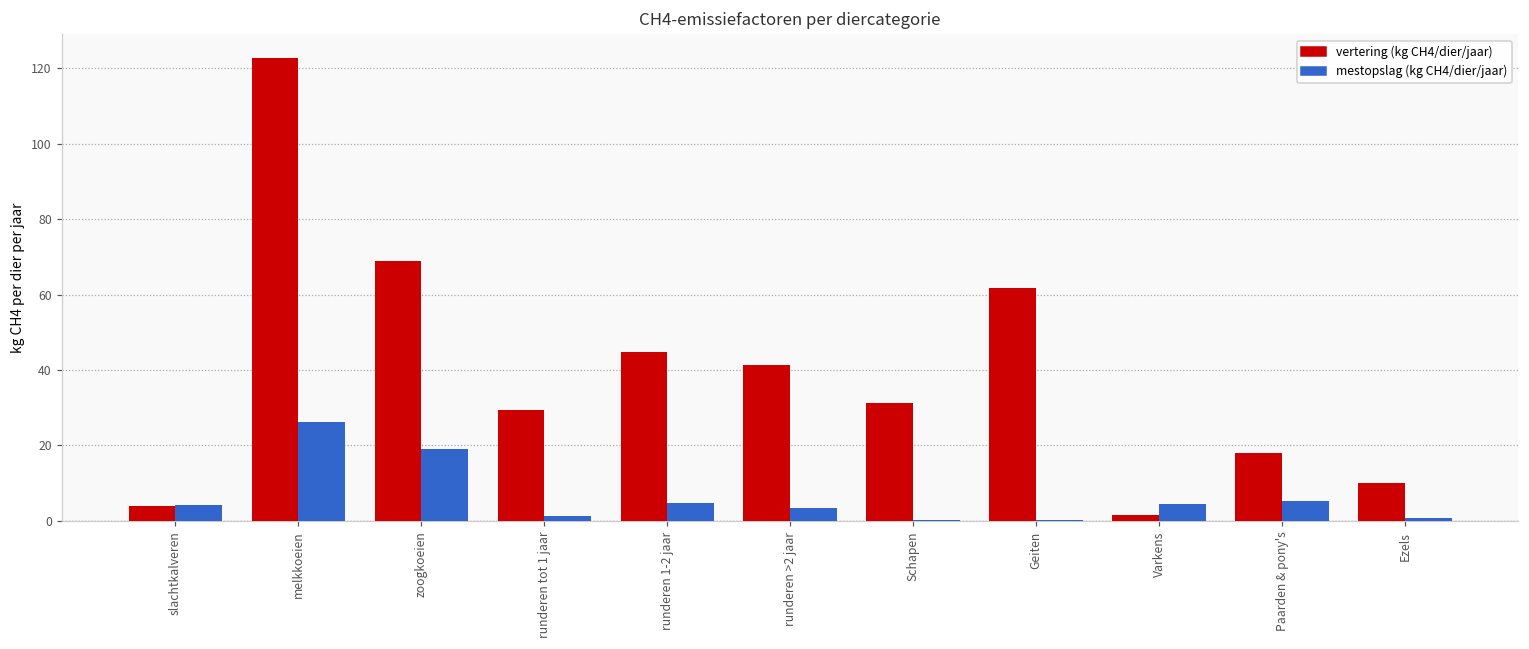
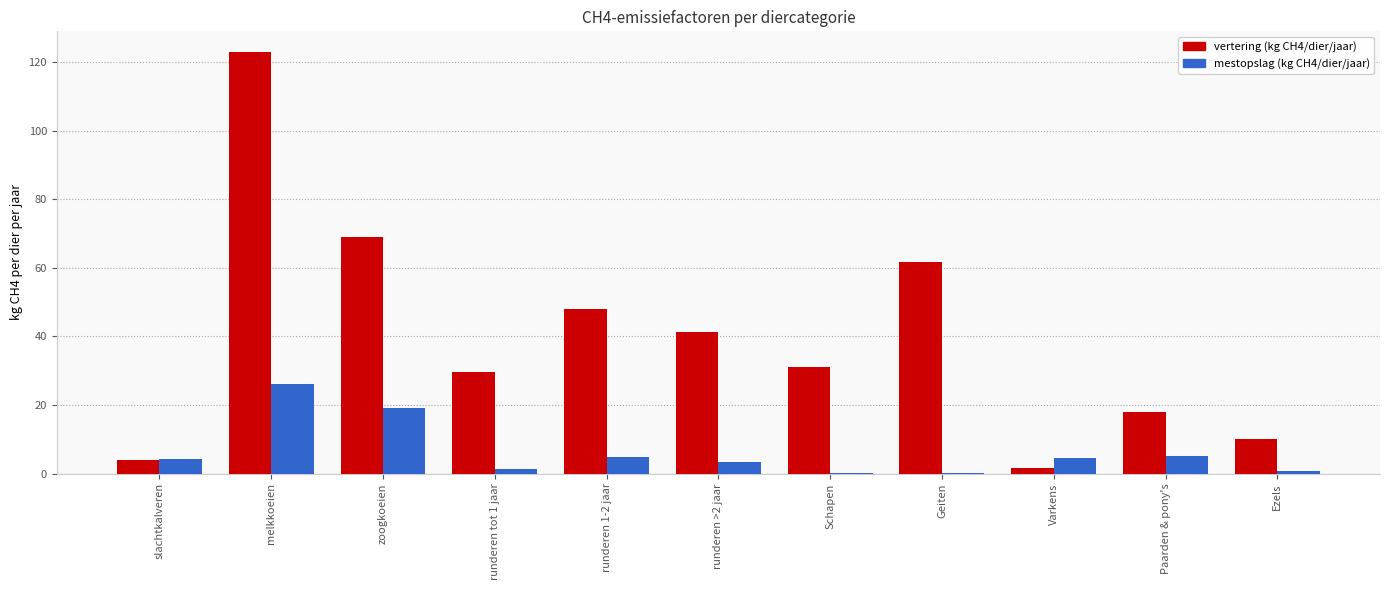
vertering (kg CH4/dier/jaar), runderen 1-2 jaar: 45 -> 48
